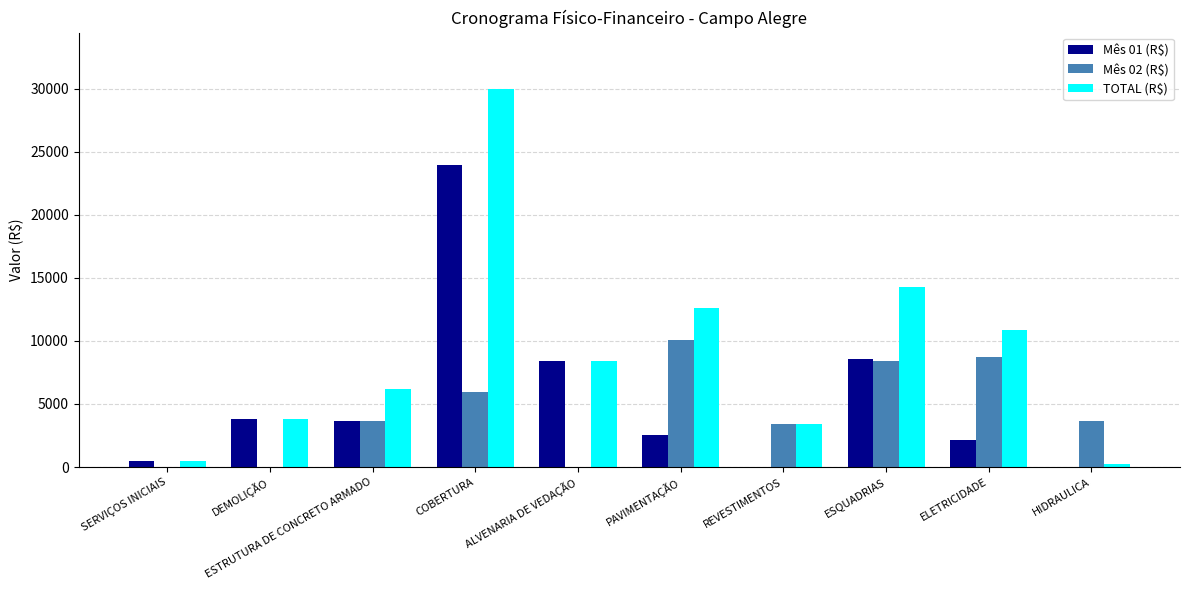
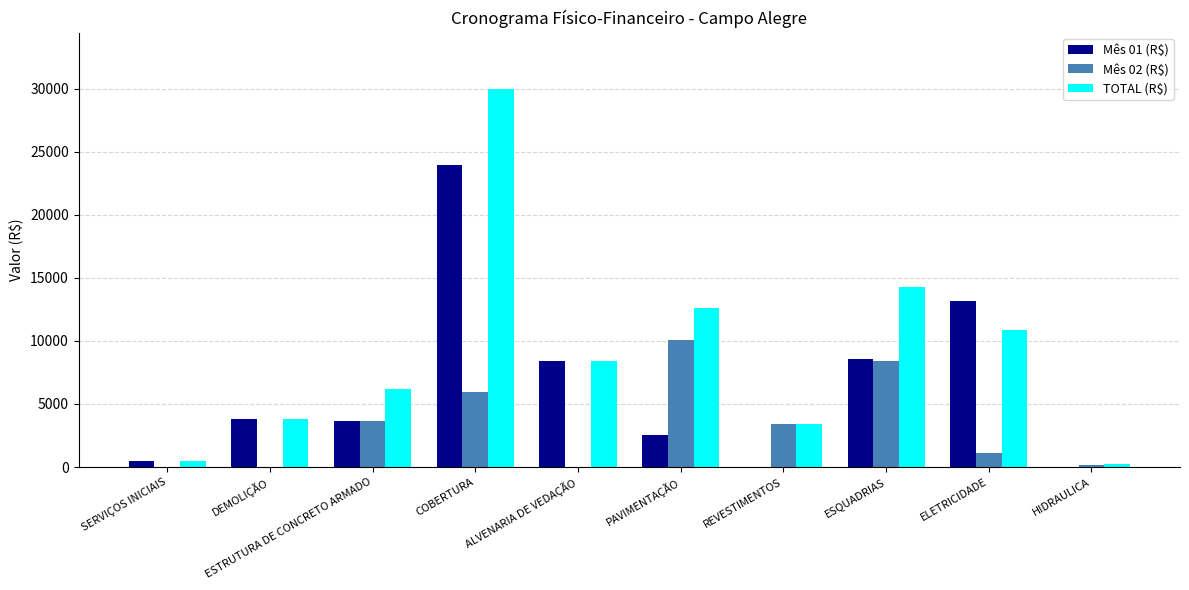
Mês 01 (R$), ELETRICIDADE: 2200 -> 13100
Mês 02 (R$), ELETRICIDADE: 8700 -> 1100
Mês 02 (R$), HIDRAULICA: 3700 -> 200
